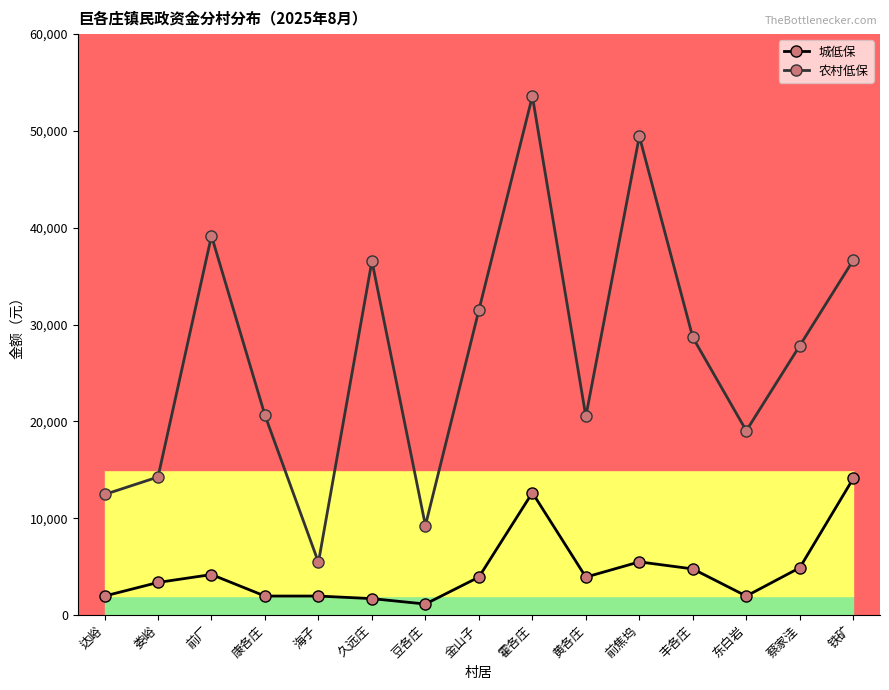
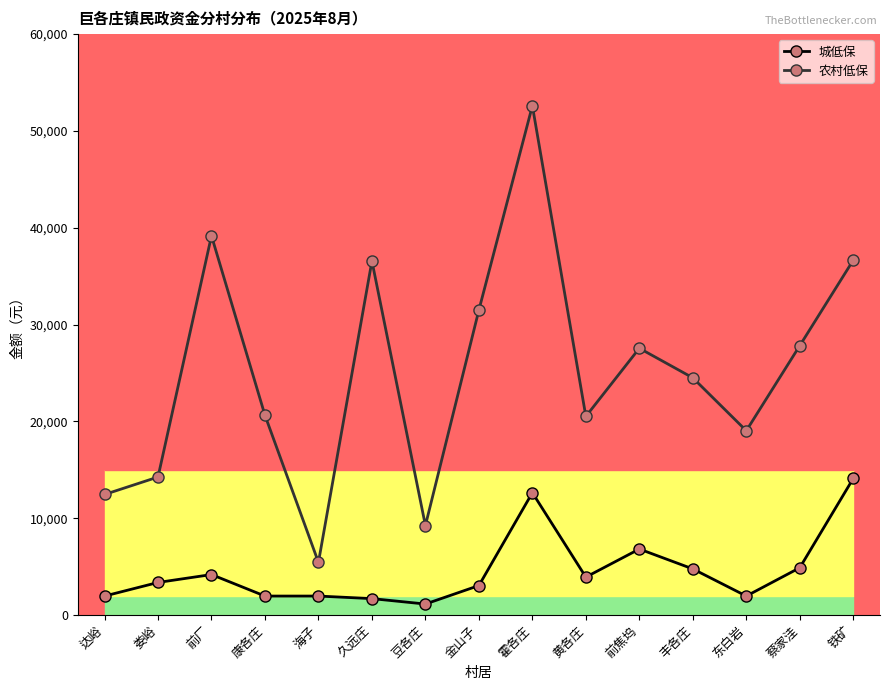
城低保, 金山子: 4,000 -> 3,000
农村低保, 霍各庄: 54,000 -> 53,000
城低保, 前焦坞: 5,000 -> 7,000
农村低保, 前焦坞: 49,000 -> 28,000
农村低保, 丰各庄: 29,000 -> 24,000
